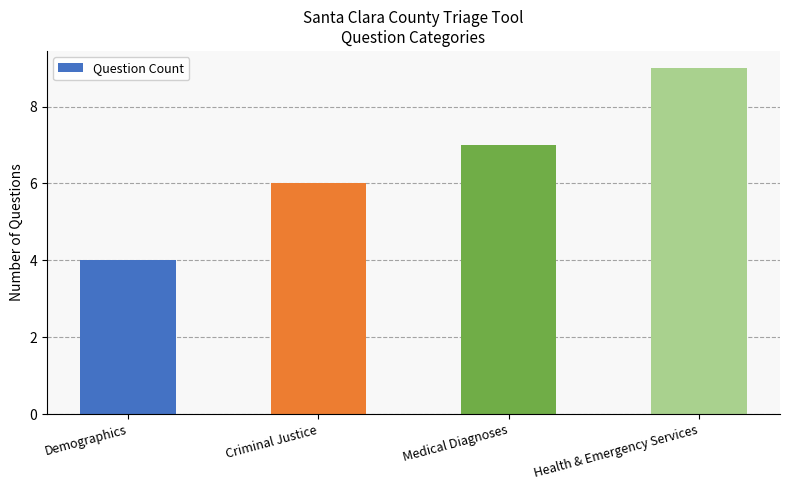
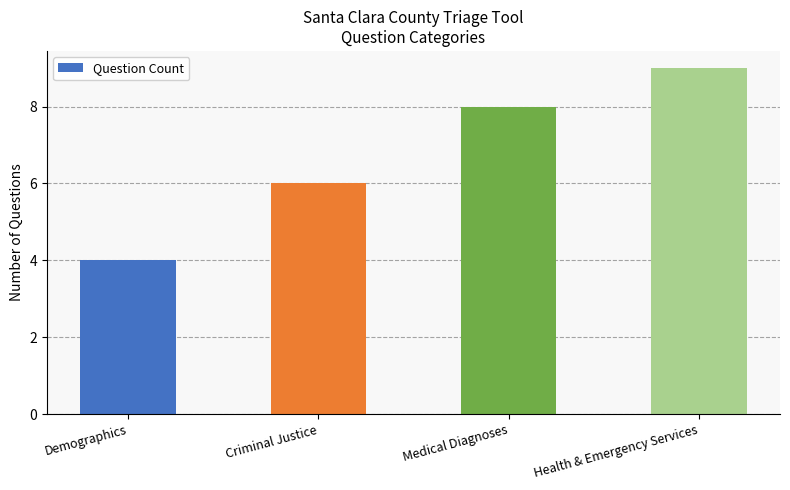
Medical Diagnoses: 7 -> 8
